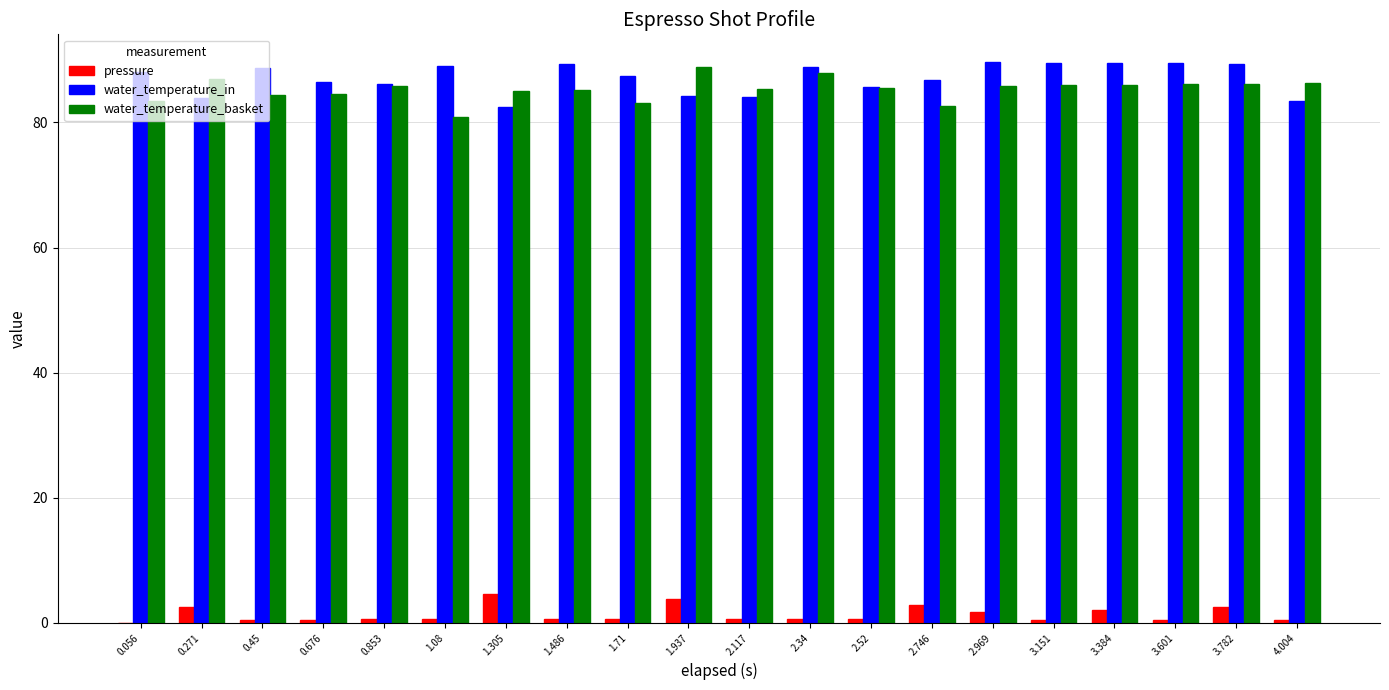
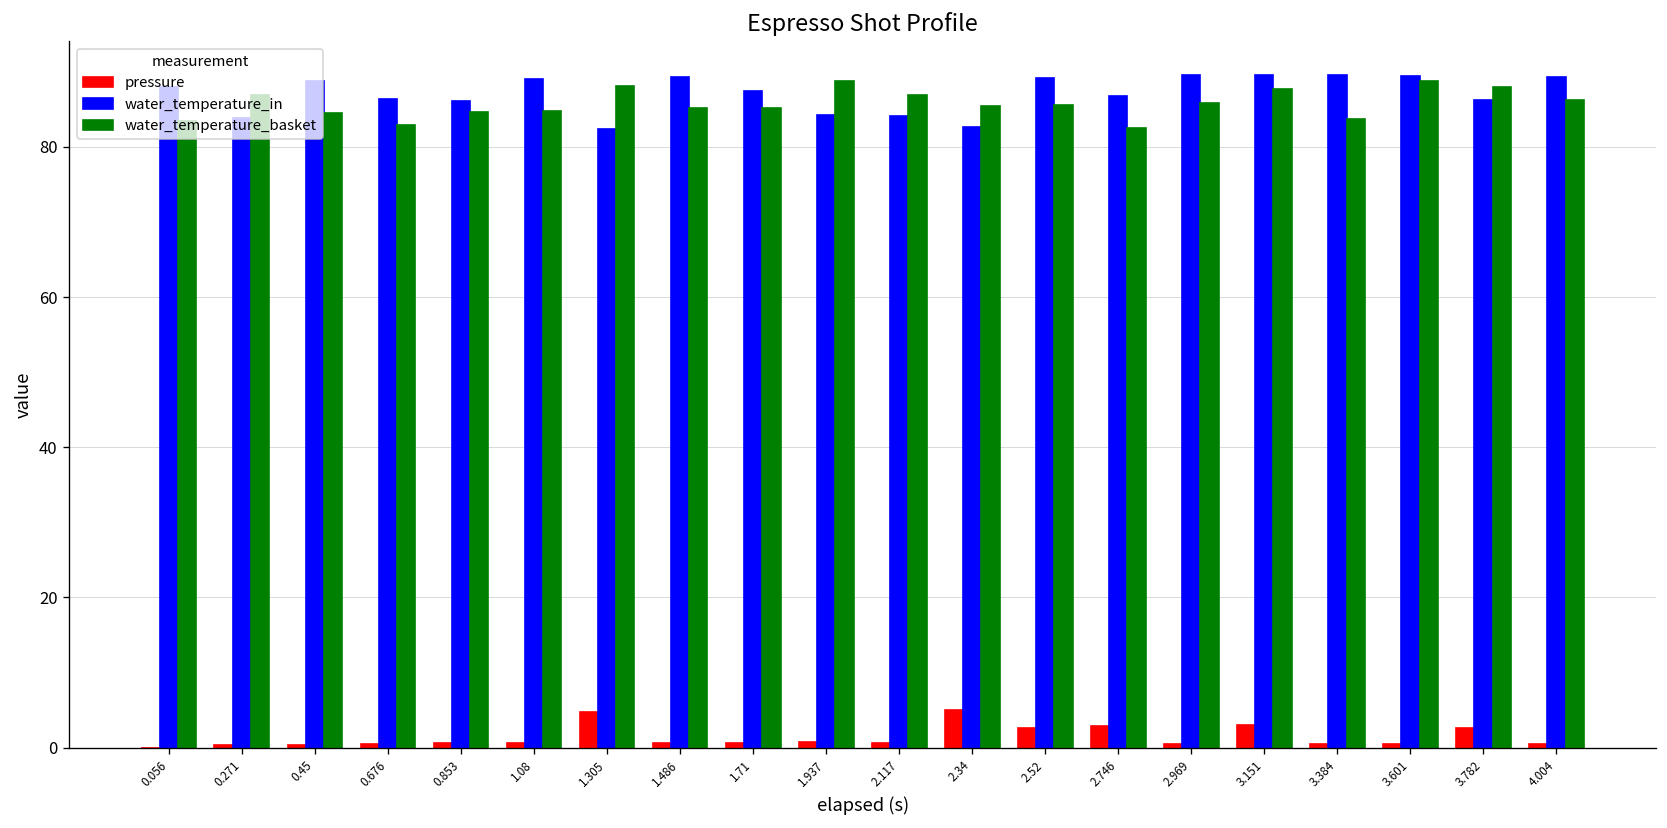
pressure, 0.271: 3 -> 0
water_temperature_basket, 0.676: 85 -> 83
water_temperature_basket, 0.853: 86 -> 85
water_temperature_basket, 1.08: 81 -> 85
water_temperature_basket, 1.305: 85 -> 88
water_temperature_basket, 1.71: 83 -> 85
pressure, 1.937: 4 -> 1
water_temperature_basket, 2.117: 85 -> 87
pressure, 2.34: 1 -> 5
water_temperature_in, 2.34: 89 -> 83
water_temperature_basket, 2.34: 88 -> 85
pressure, 2.52: 1 -> 3
water_temperature_in, 2.52: 86 -> 89
pressure, 2.969: 2 -> 1
pressure, 3.151: 0 -> 3
water_temperature_basket, 3.151: 86 -> 88
pressure, 3.384: 2 -> 0
water_temperature_basket, 3.384: 86 -> 84
water_temperature_basket, 3.601: 86 -> 89
water_temperature_in, 3.782: 89 -> 86
water_temperature_basket, 3.782: 86 -> 88
water_temperature_in, 4.004: 83 -> 89
